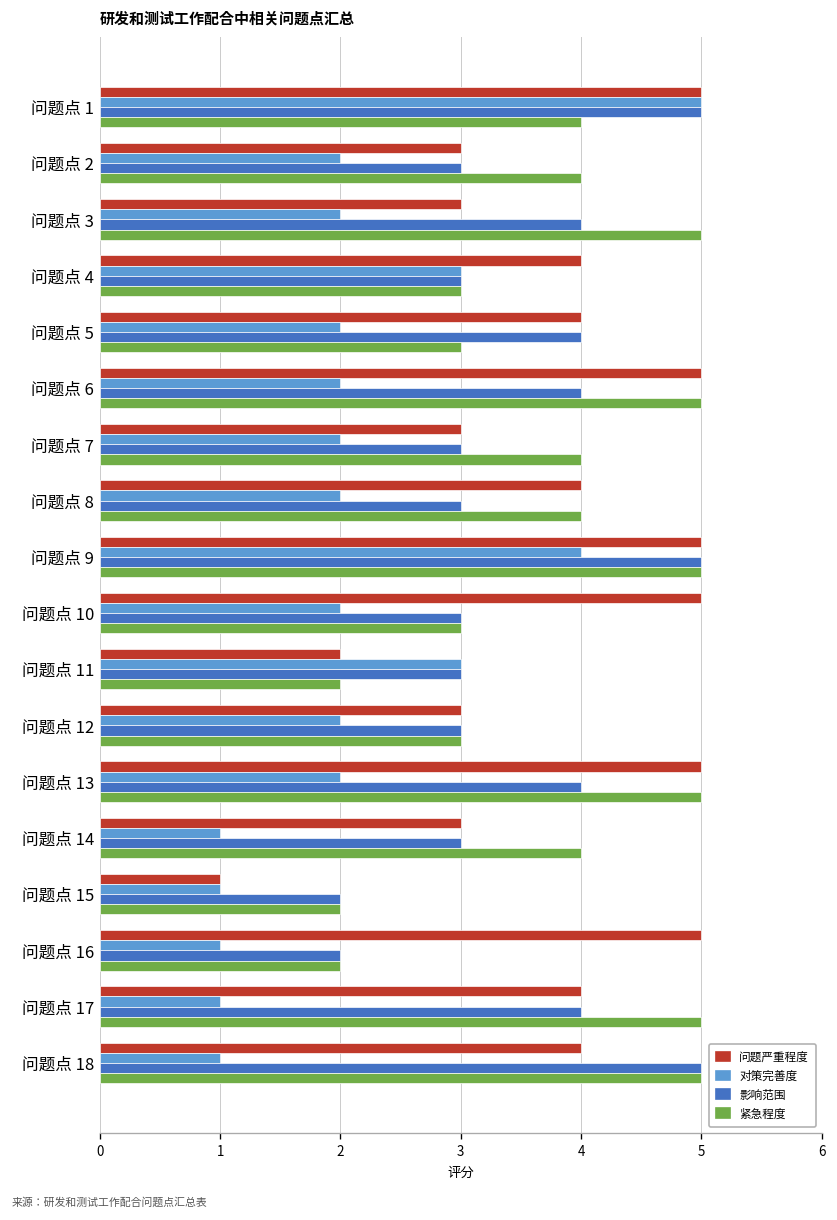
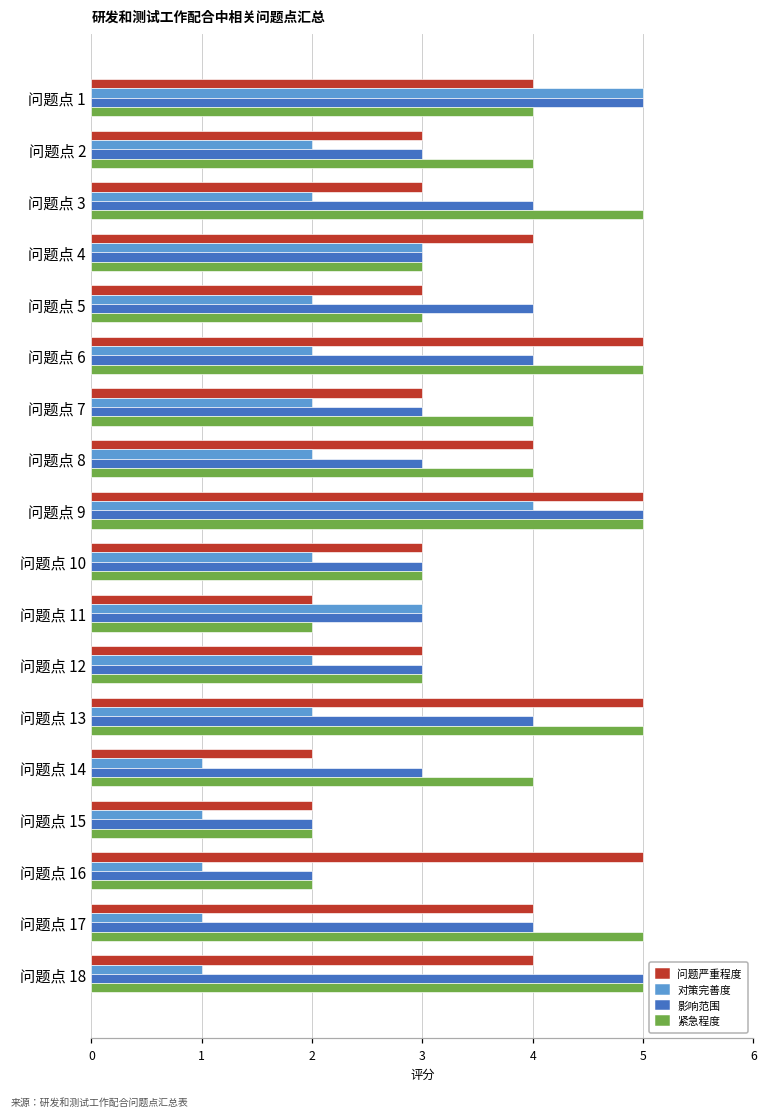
问题严重程度, 问题点 1: 5 -> 4
问题严重程度, 问题点 5: 4 -> 3
问题严重程度, 问题点 10: 5 -> 3
问题严重程度, 问题点 14: 3 -> 2
问题严重程度, 问题点 15: 1 -> 2
